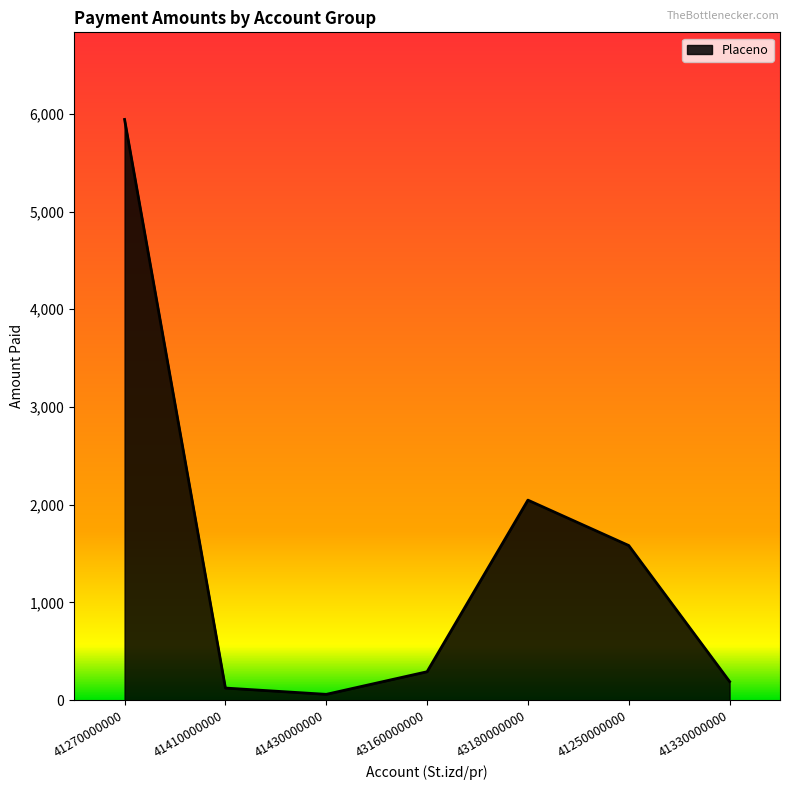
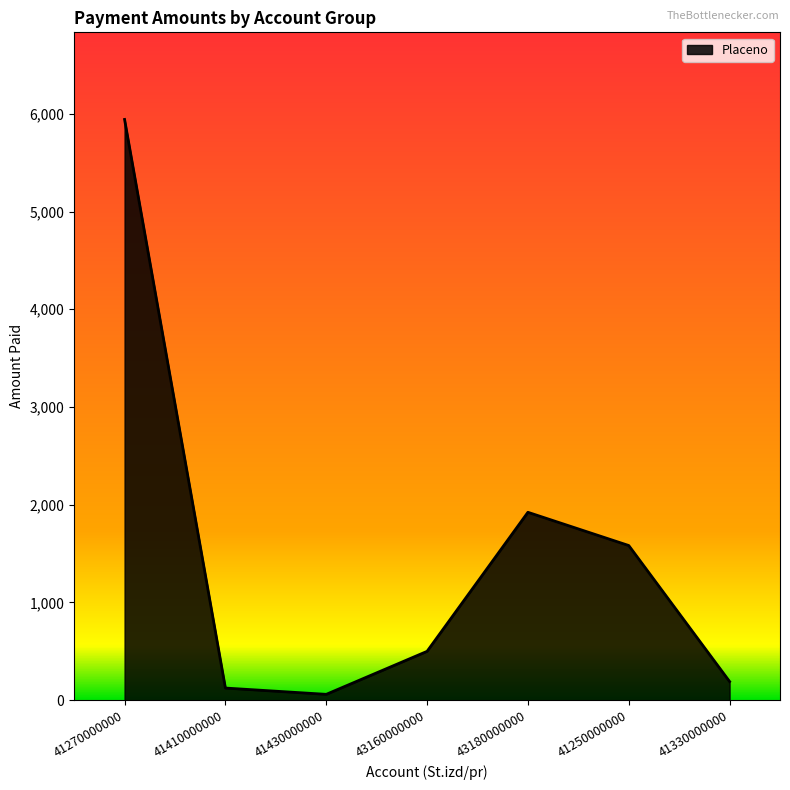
43160000000: 300 -> 500
43180000000: 2,000 -> 1,900
